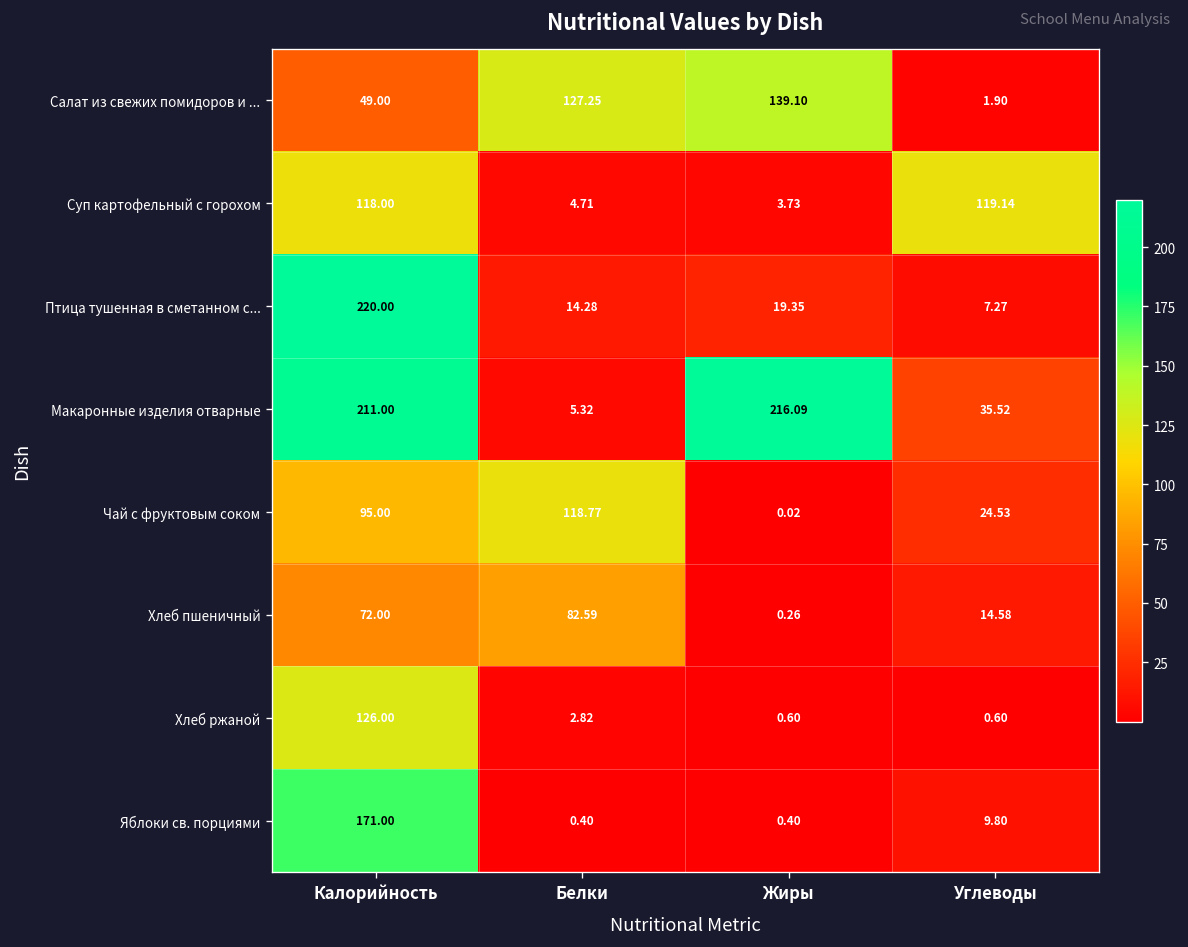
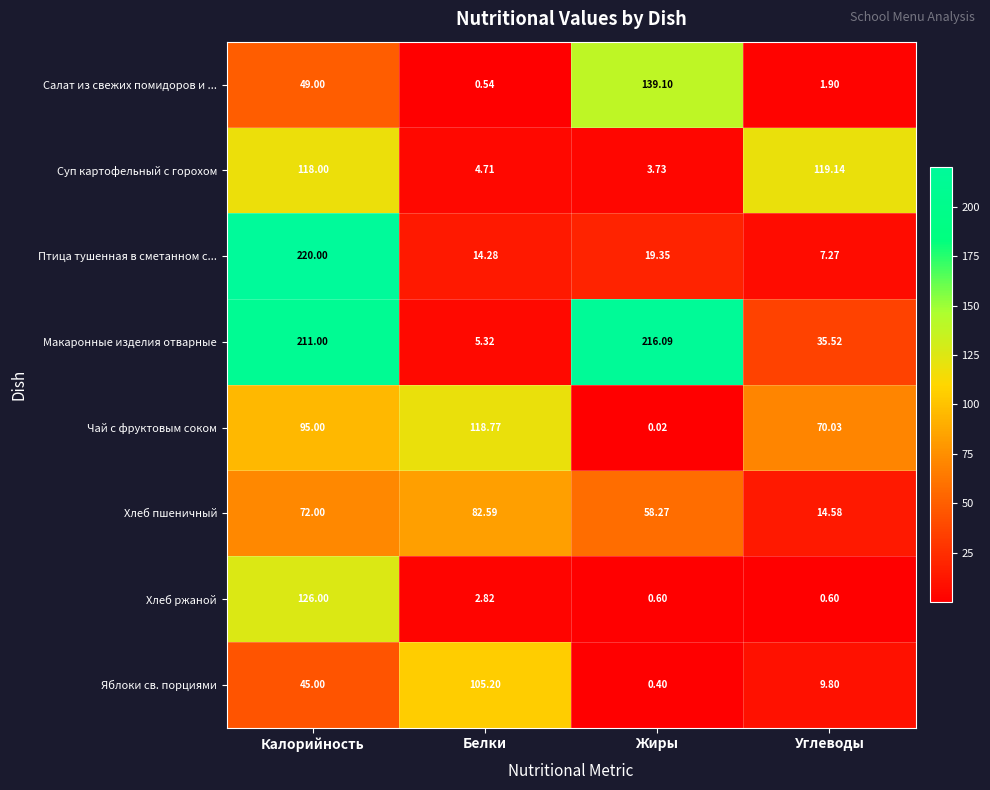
Салат из свежих помидоров и ..., Белки: 127.25 -> 0.54
Чай с фруктовым соком, Углеводы: 24.53 -> 70.03
Хлеб пшеничный, Жиры: 0.26 -> 58.27
Яблоки св. порциями, Калорийность: 171.00 -> 45.00
Яблоки св. порциями, Белки: 0.40 -> 105.20
